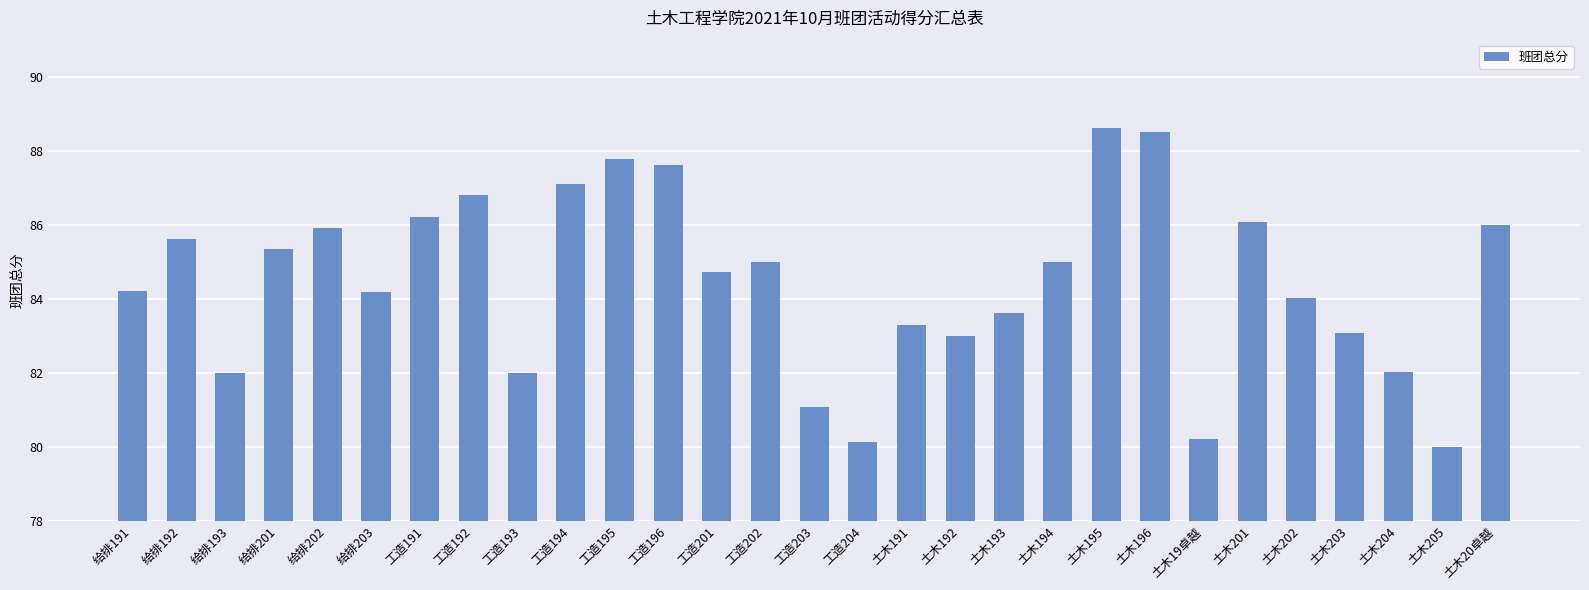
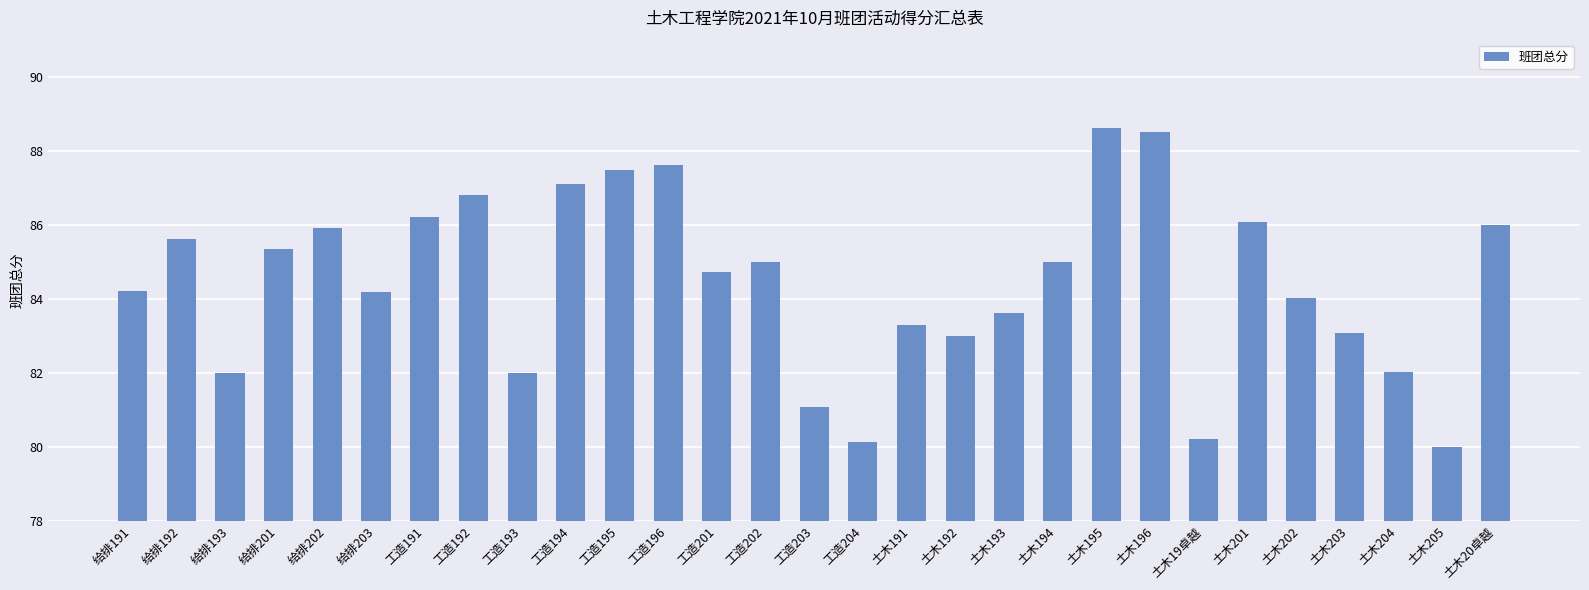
工造195: 87.8 -> 87.5
